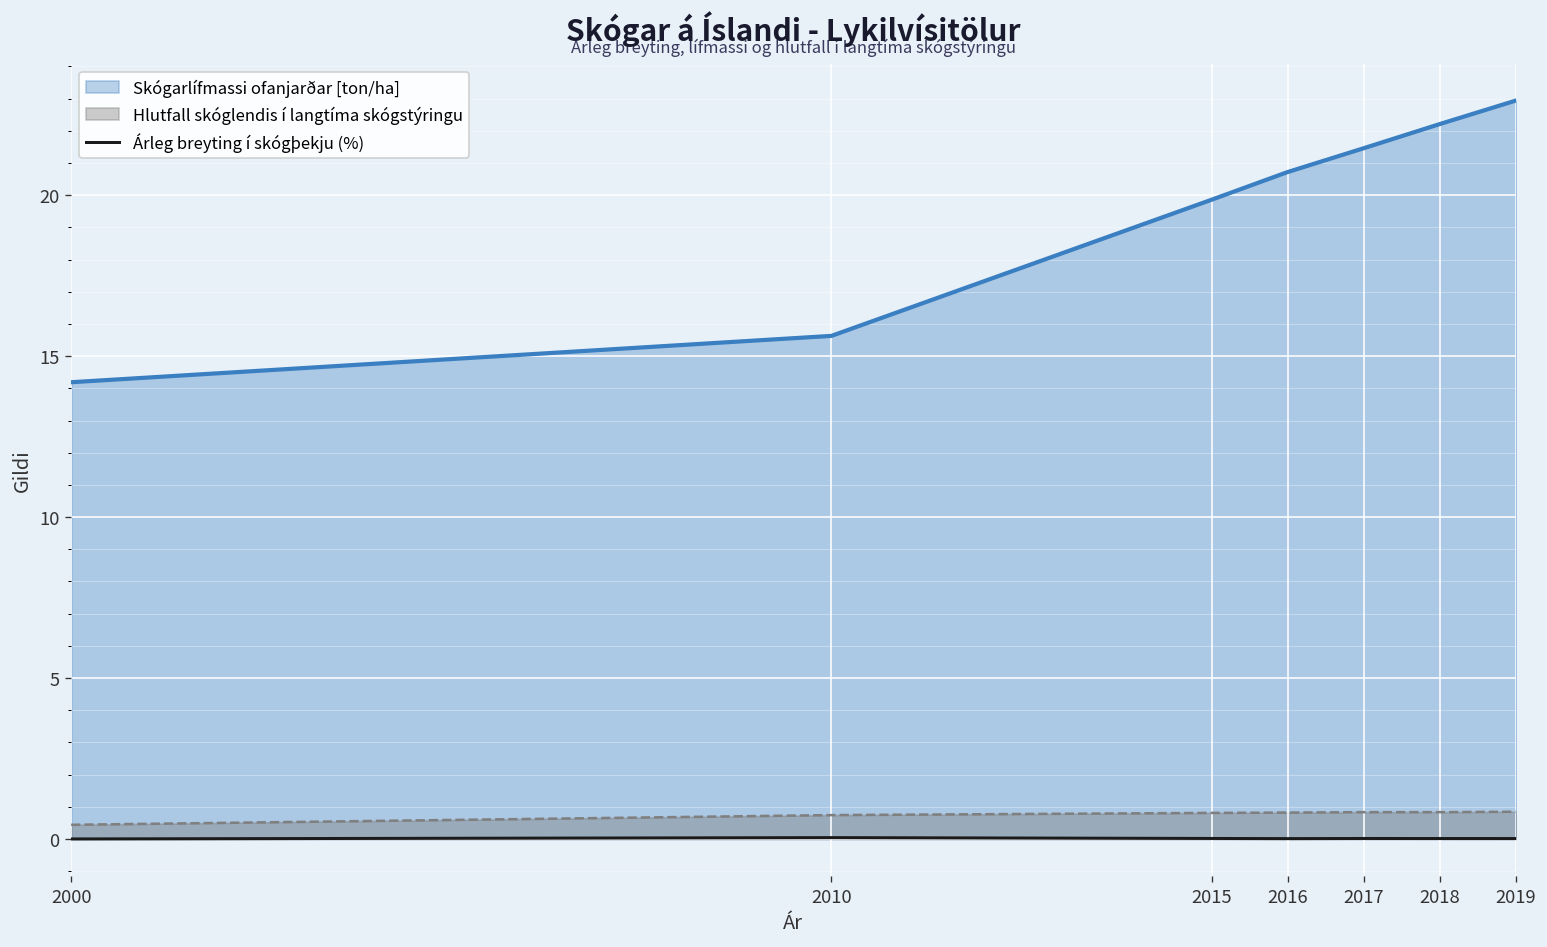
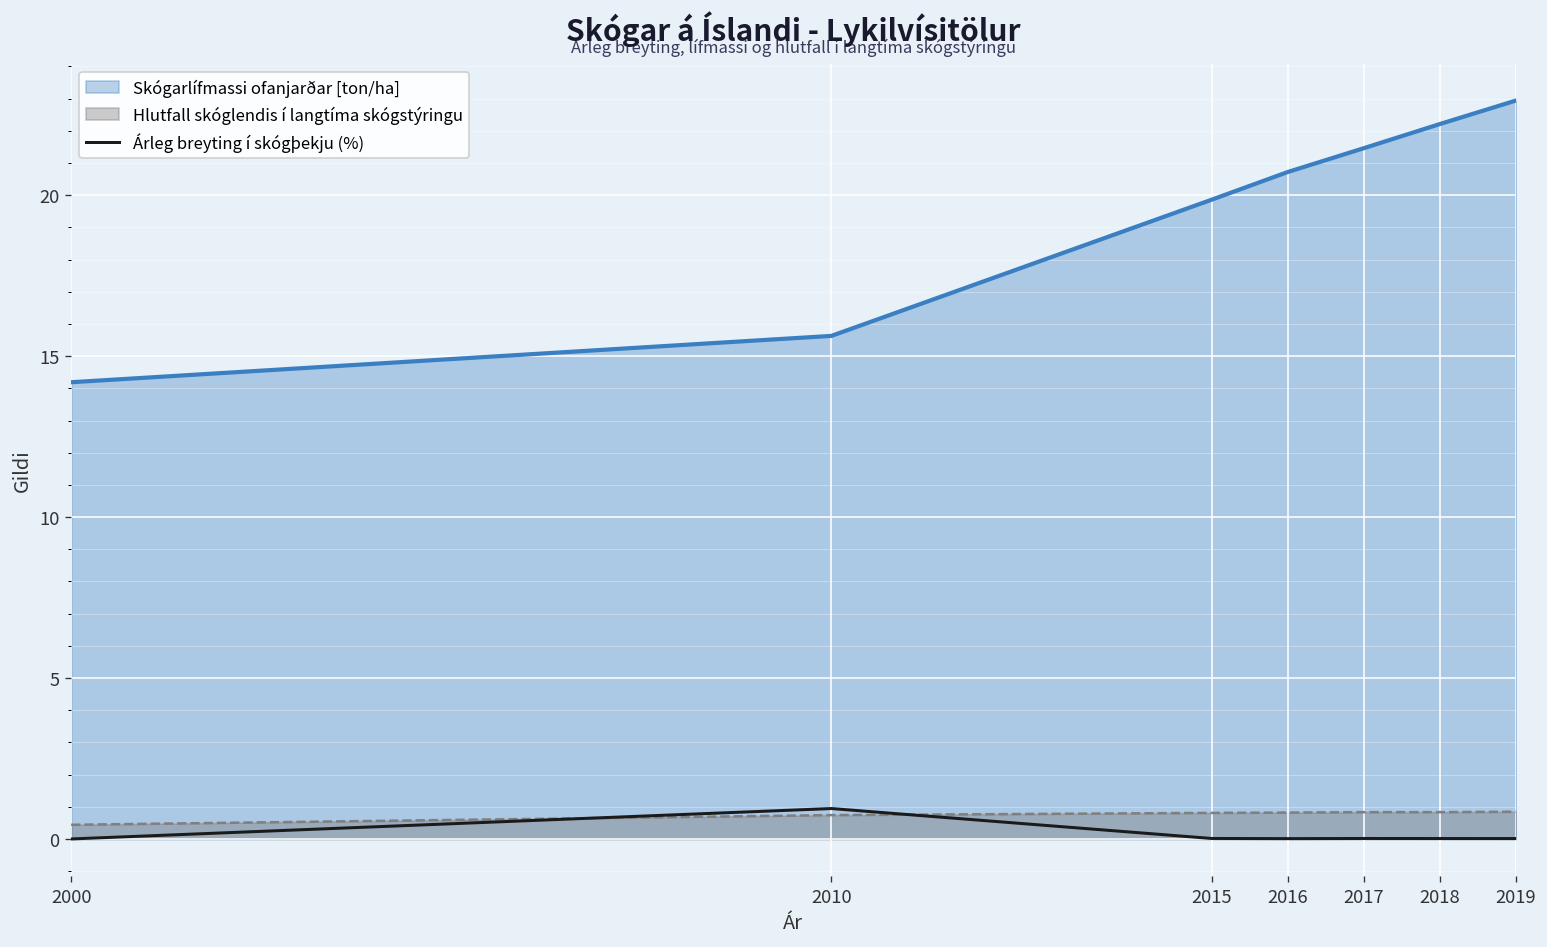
Árleg breyting í skógþekju (%), 2010: 0.0 -> 0.9
